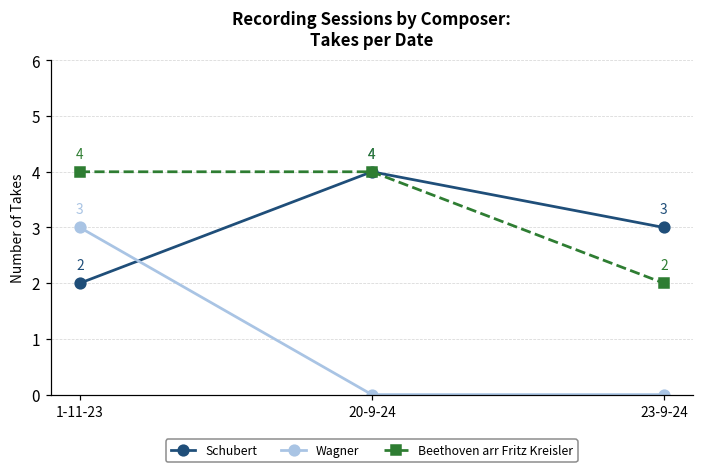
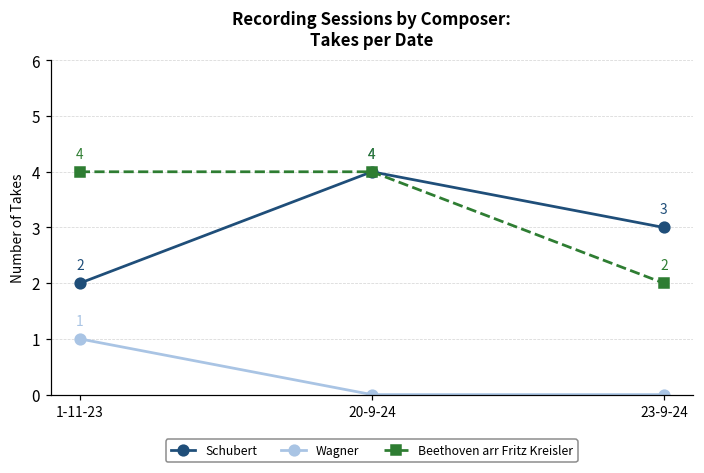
Wagner, 1-11-23: 3 -> 1
